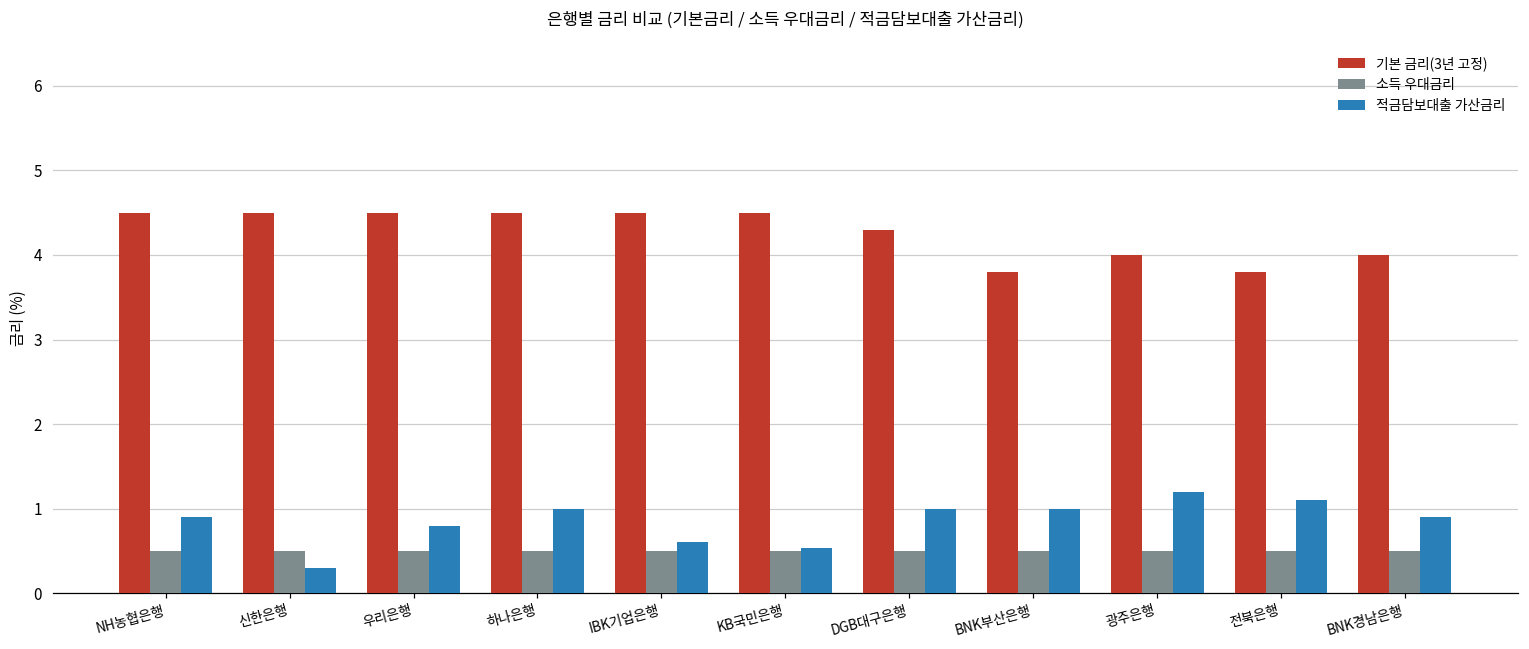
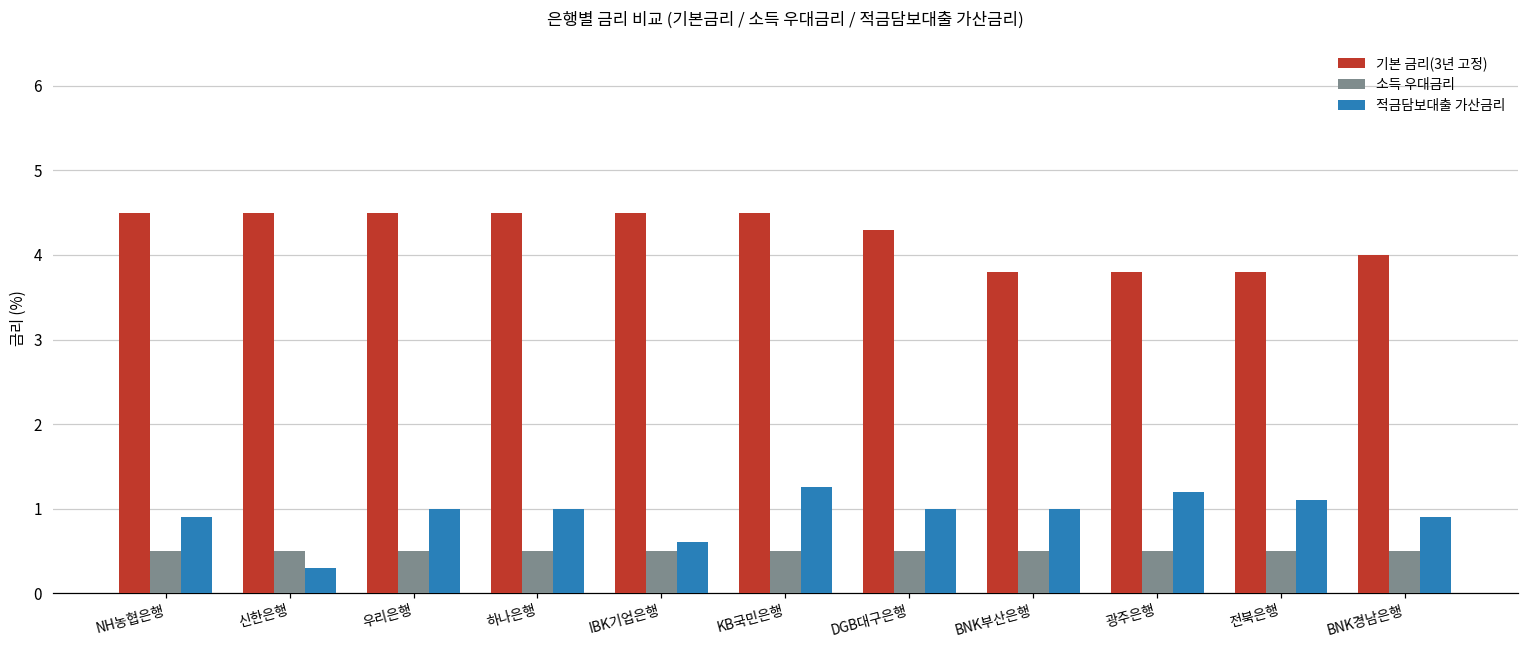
적금담보대출 가산금리, 우리은행: 0.8 -> 1.0
적금담보대출 가산금리, KB국민은행: 0.5 -> 1.3
기본 금리(3년 고정), 광주은행: 4.0 -> 3.8
